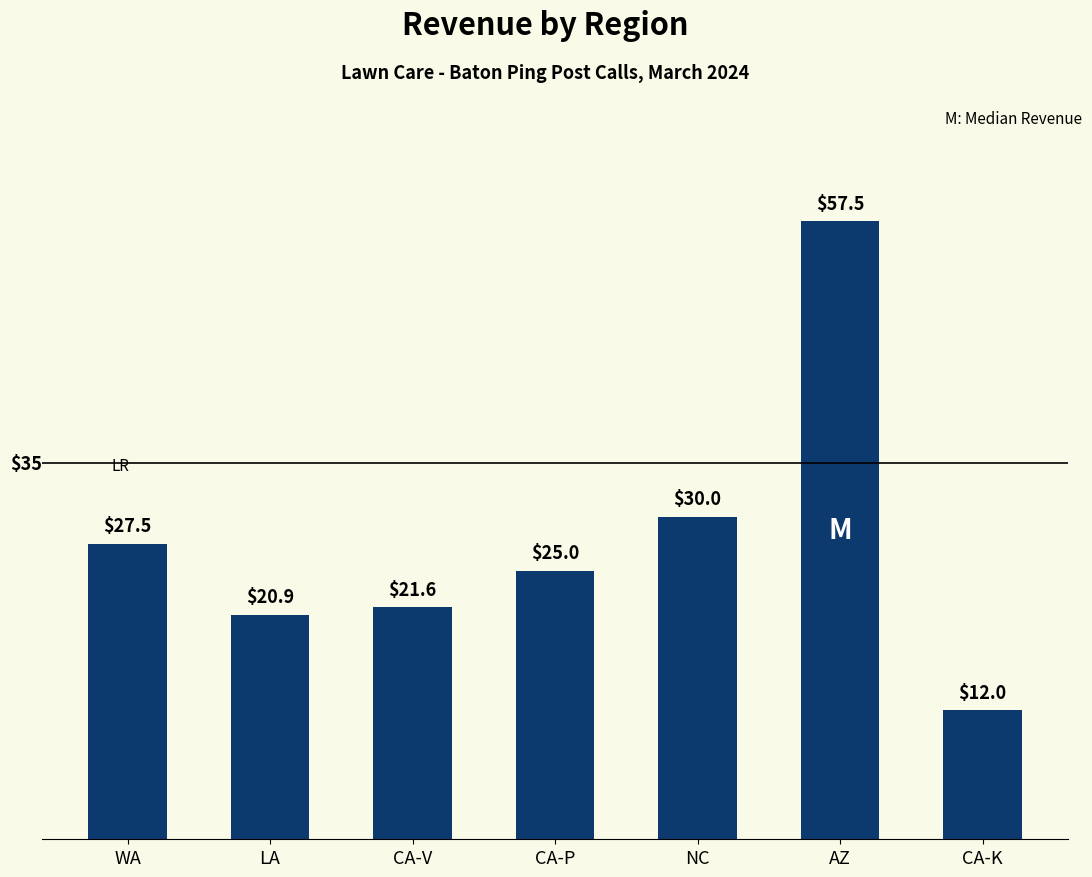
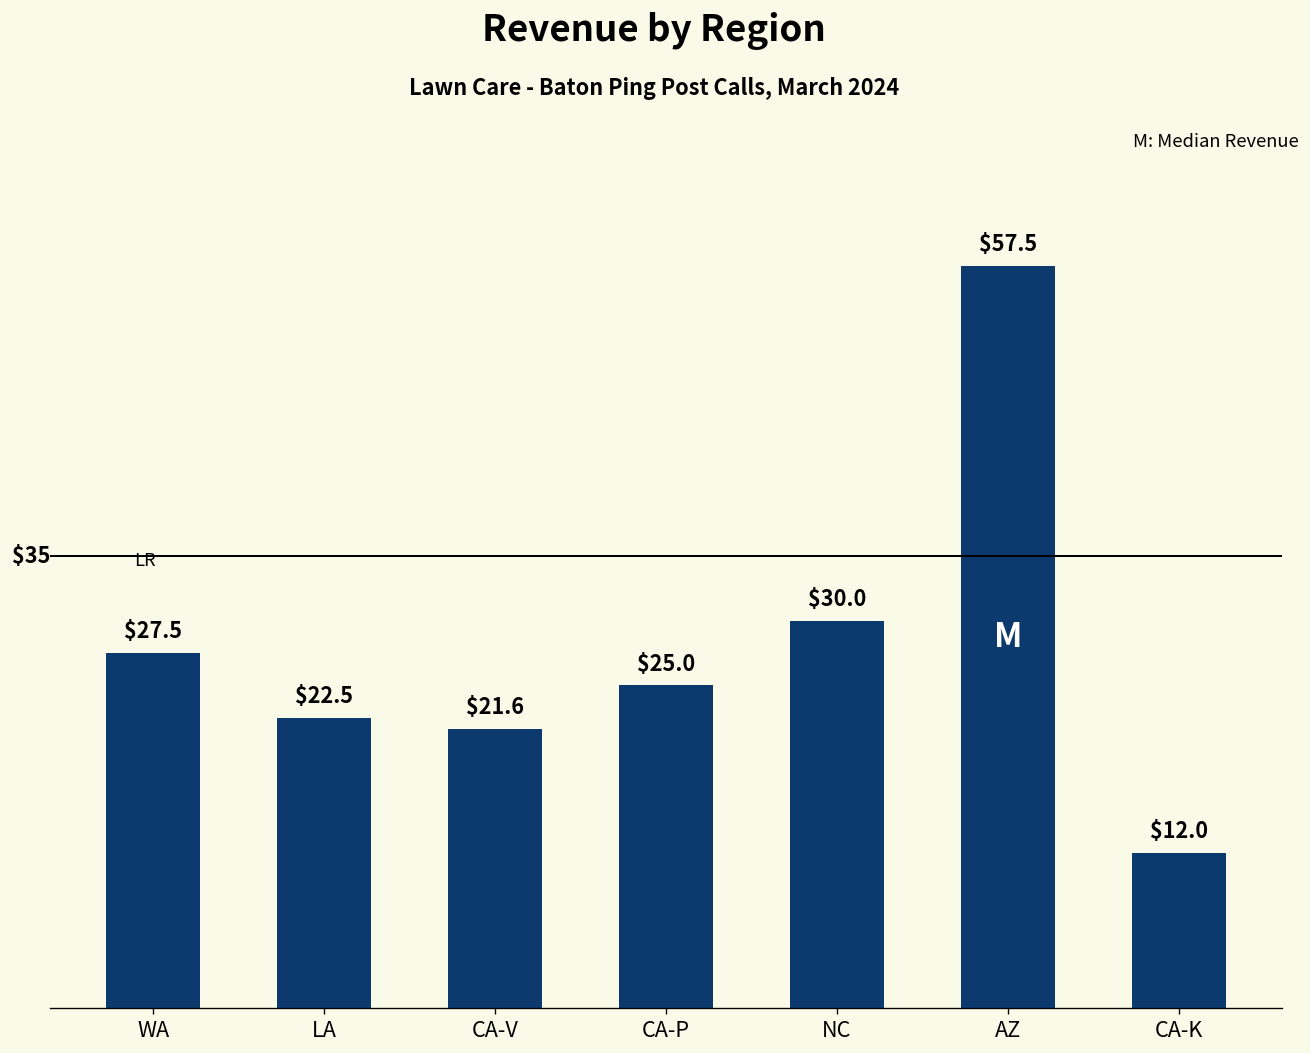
LA: $20.9 -> $22.5
